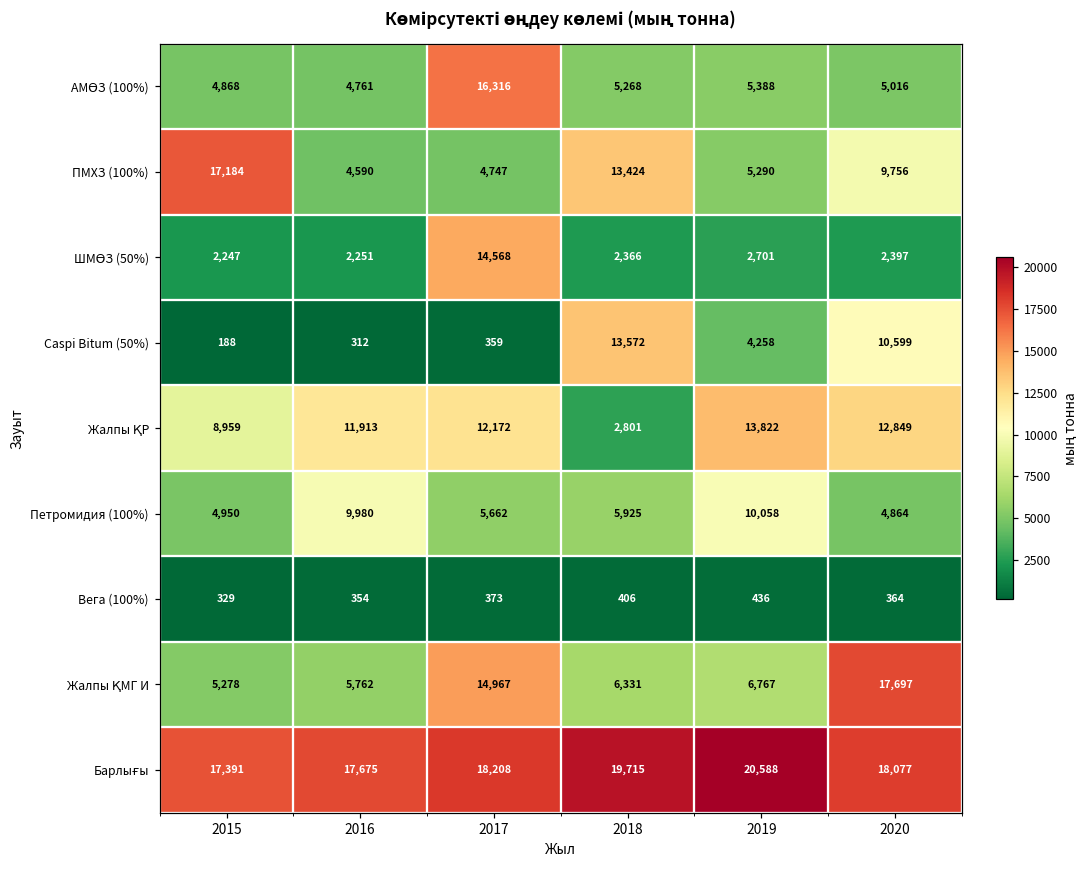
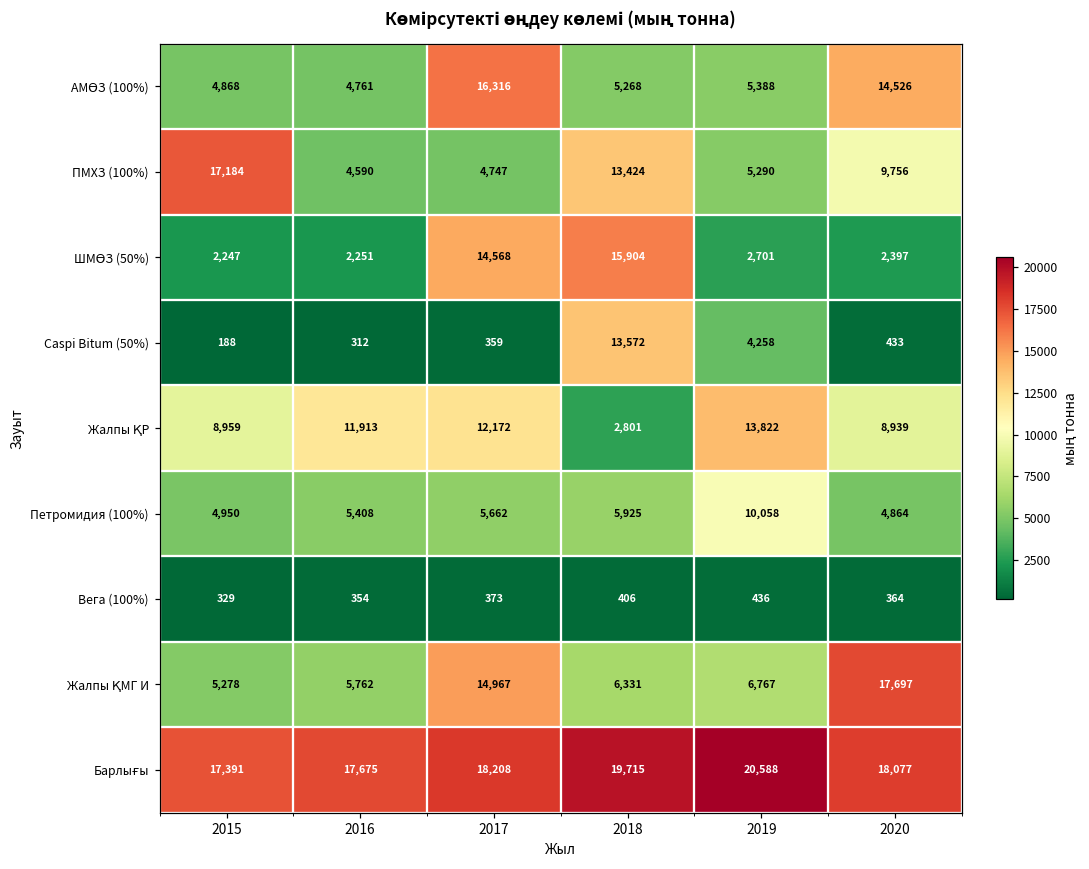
АМӨЗ (100%), 2020: 5,016 -> 14,526
ШМӨЗ (50%), 2018: 2,366 -> 15,904
Caspi Bitum (50%), 2020: 10,599 -> 433
Жалпы ҚР, 2020: 12,849 -> 8,939
Петромидия (100%), 2016: 9,980 -> 5,408
